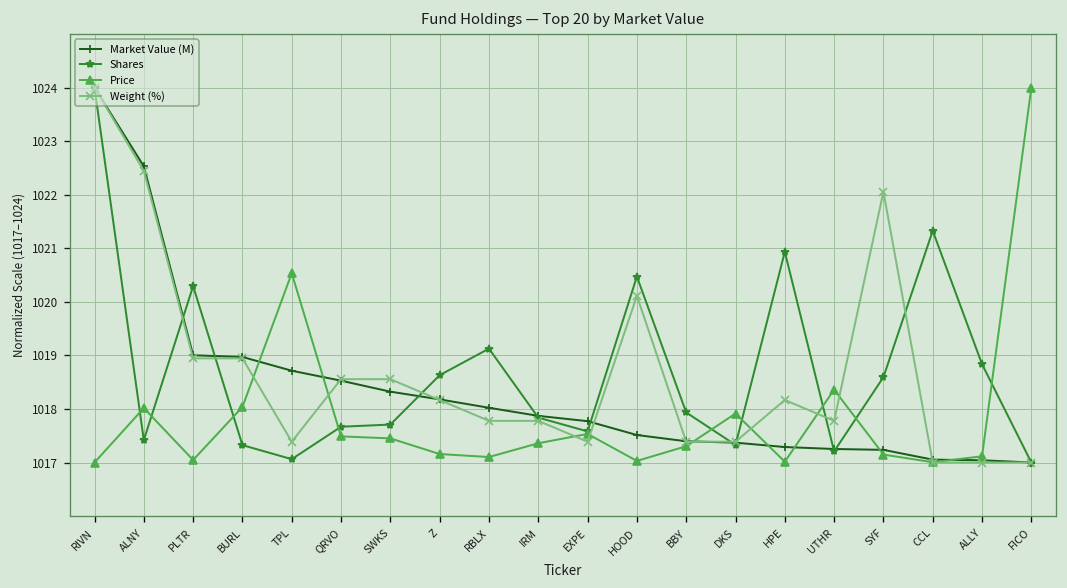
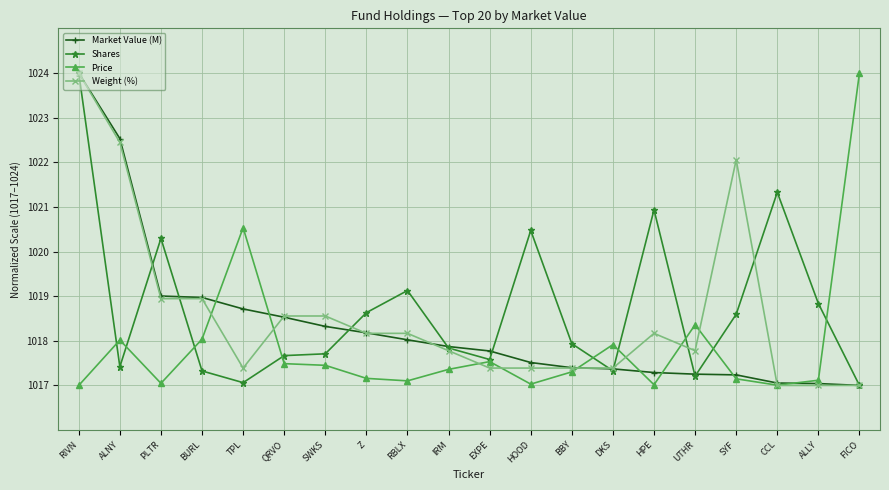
Weight (%), RBLX: 1017.8 -> 1018.2
Weight (%), HOOD: 1020.1 -> 1017.4
